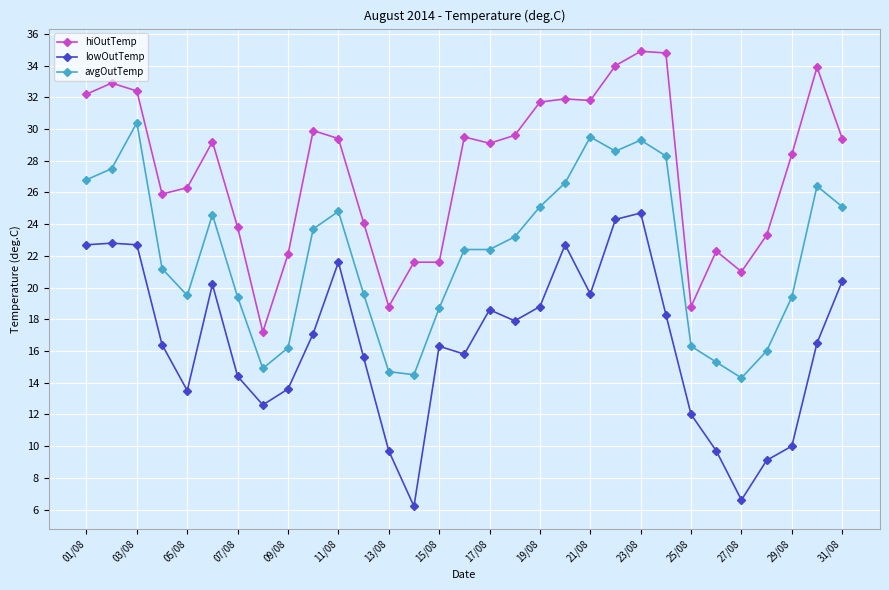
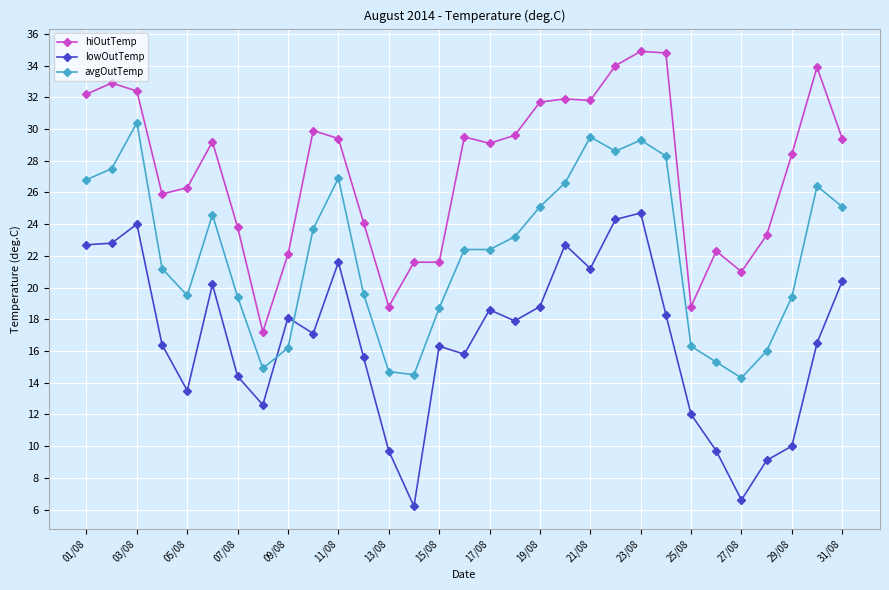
lowOutTemp, 03/08: 22.7 -> 24.0
lowOutTemp, 09/08: 13.6 -> 18.1
avgOutTemp, 11/08: 24.8 -> 26.9
lowOutTemp, 21/08: 19.6 -> 21.2
